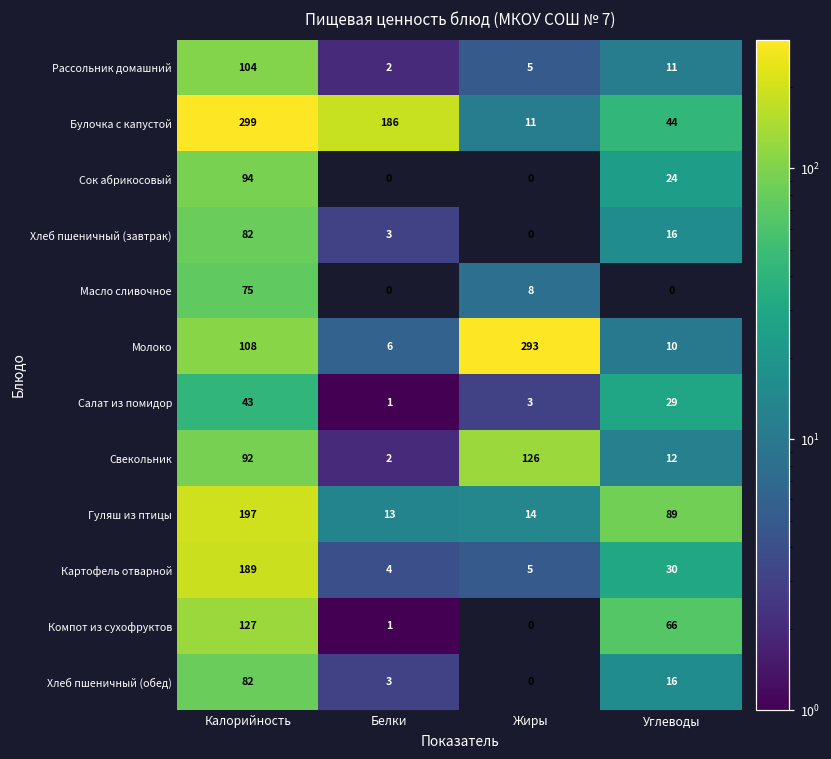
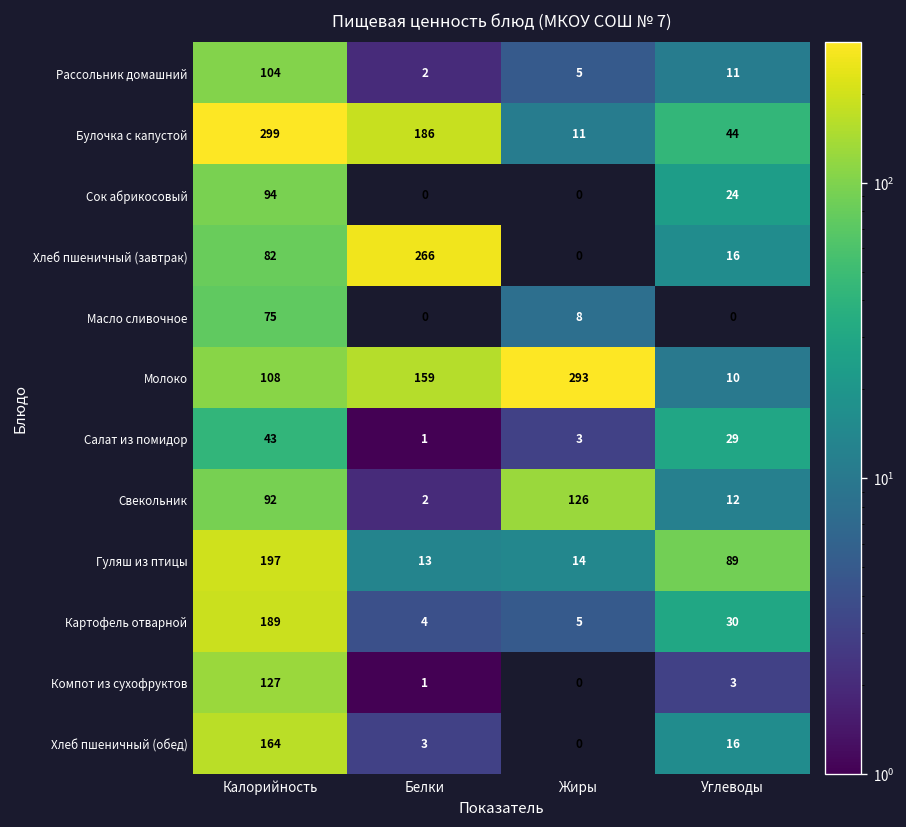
Хлеб пшеничный (завтрак), Белки: 3 -> 266
Молоко, Белки: 6 -> 159
Компот из сухофруктов, Углеводы: 66 -> 3
Хлеб пшеничный (обед), Калорийность: 82 -> 164
